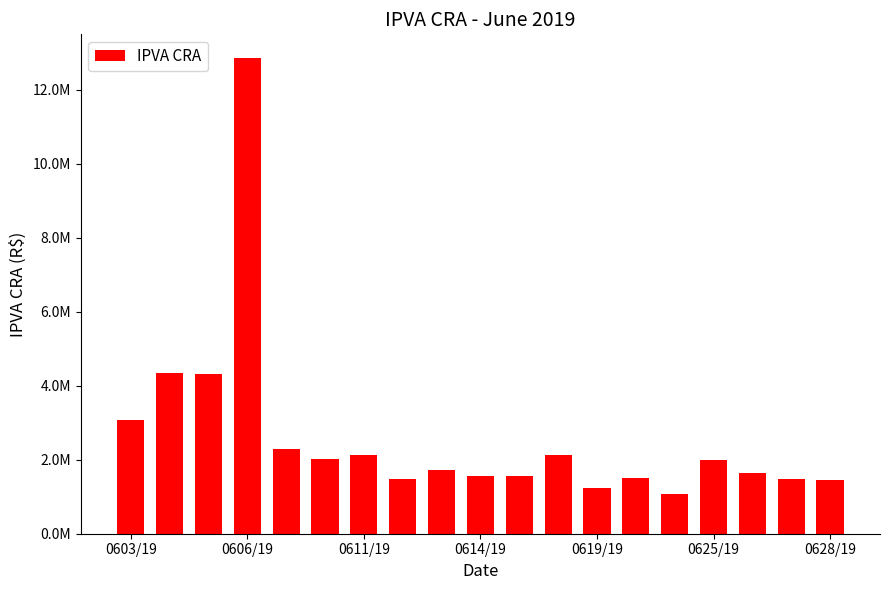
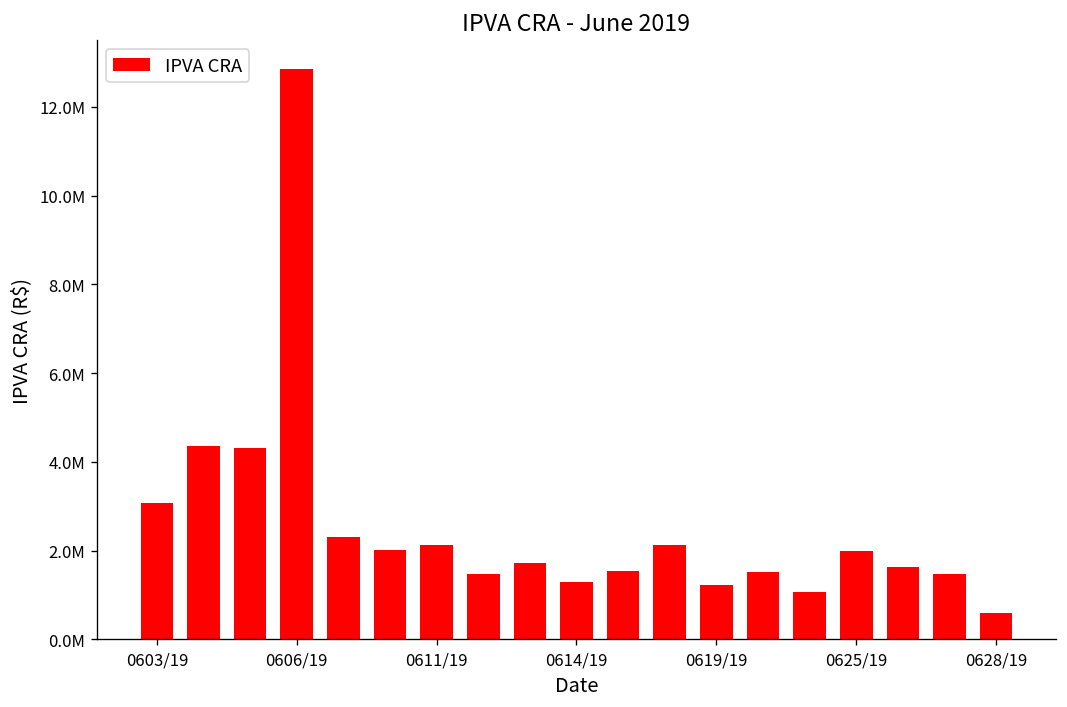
0614/19: 1600000 -> 1300000
0628/19: 1400000 -> 600000
